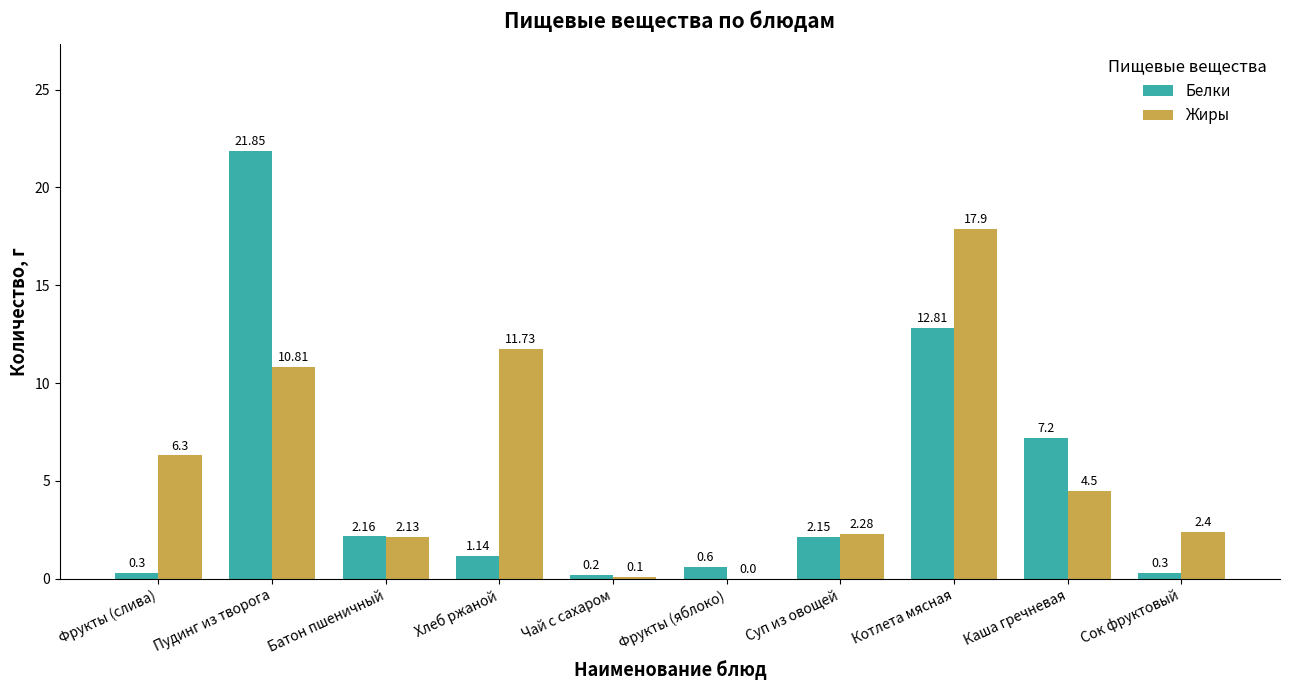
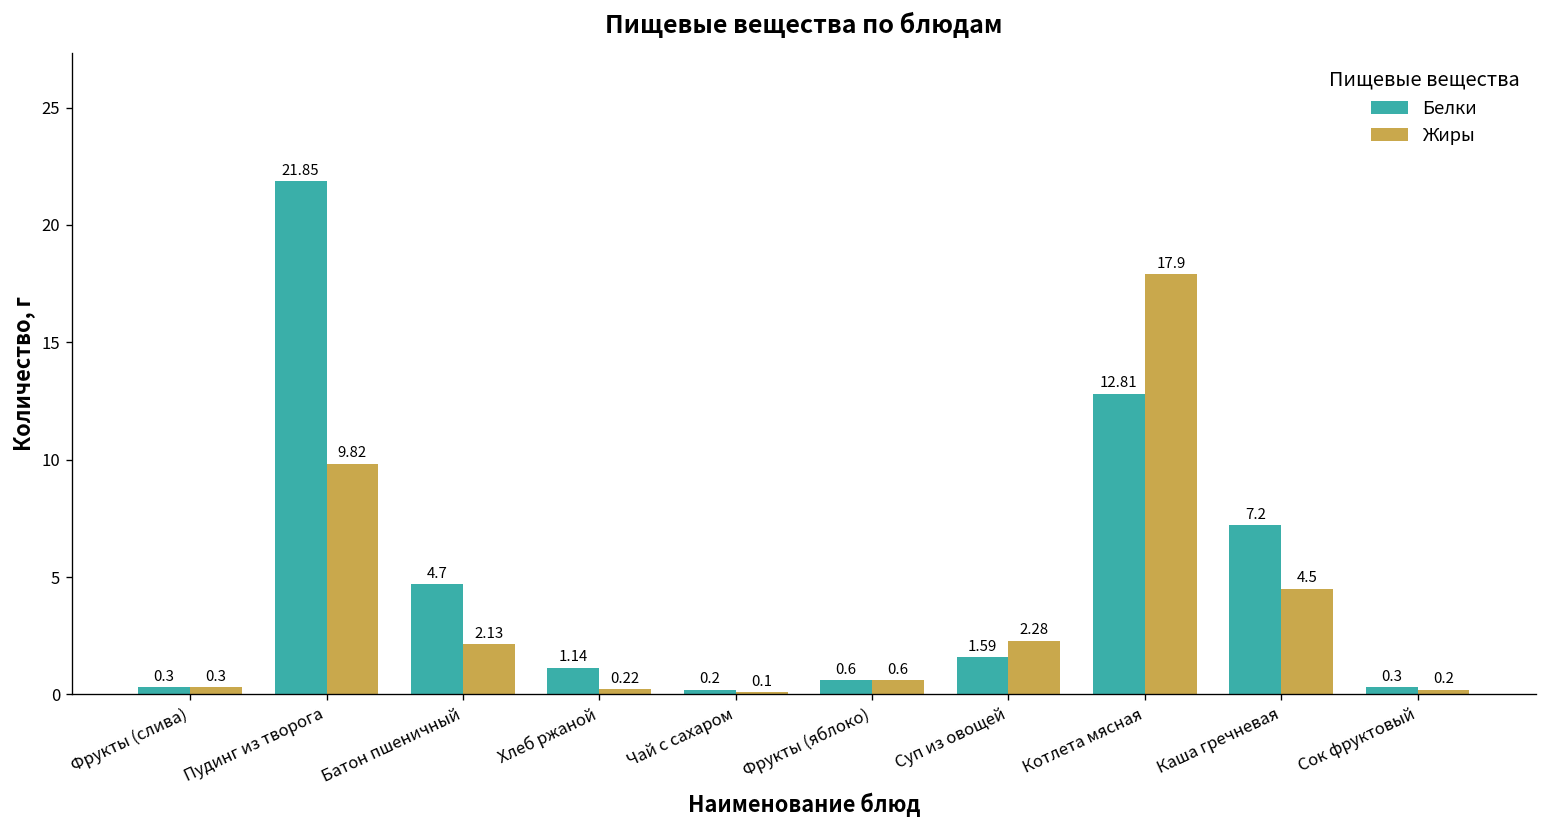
Жиры, Фрукты (слива): 6.3 -> 0.3
Жиры, Пудинг из творога: 10.81 -> 9.82
Белки, Батон пшеничный: 2.16 -> 4.7
Жиры, Хлеб ржаной: 11.73 -> 0.22
Жиры, Фрукты (яблоко): 0.0 -> 0.6
Белки, Суп из овощей: 2.15 -> 1.59
Жиры, Сок фруктовый: 2.4 -> 0.2
